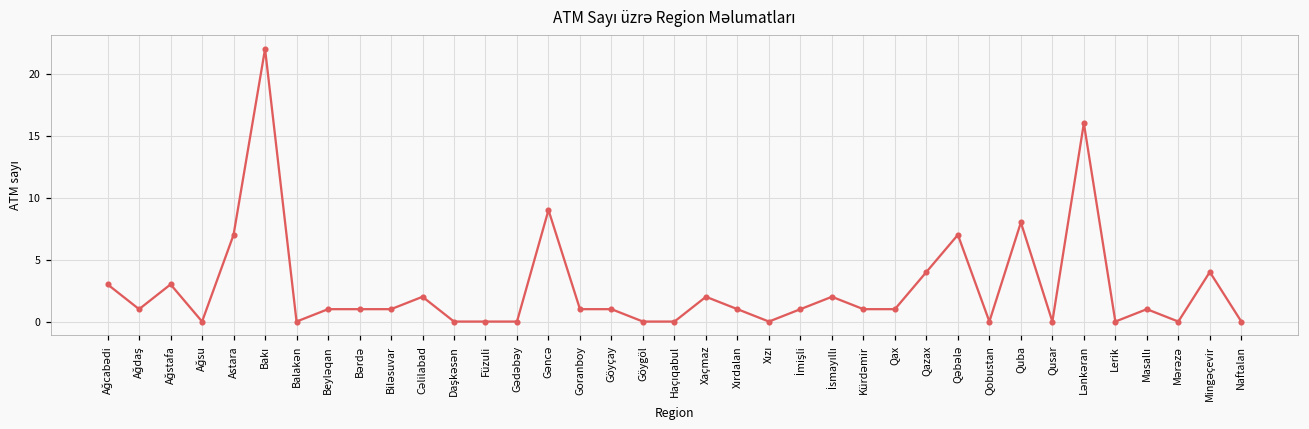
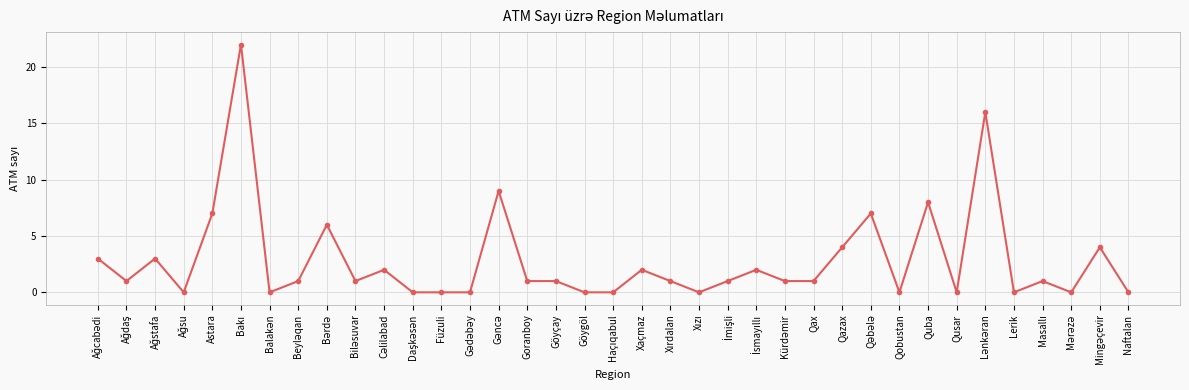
Bərdə: 1 -> 6
